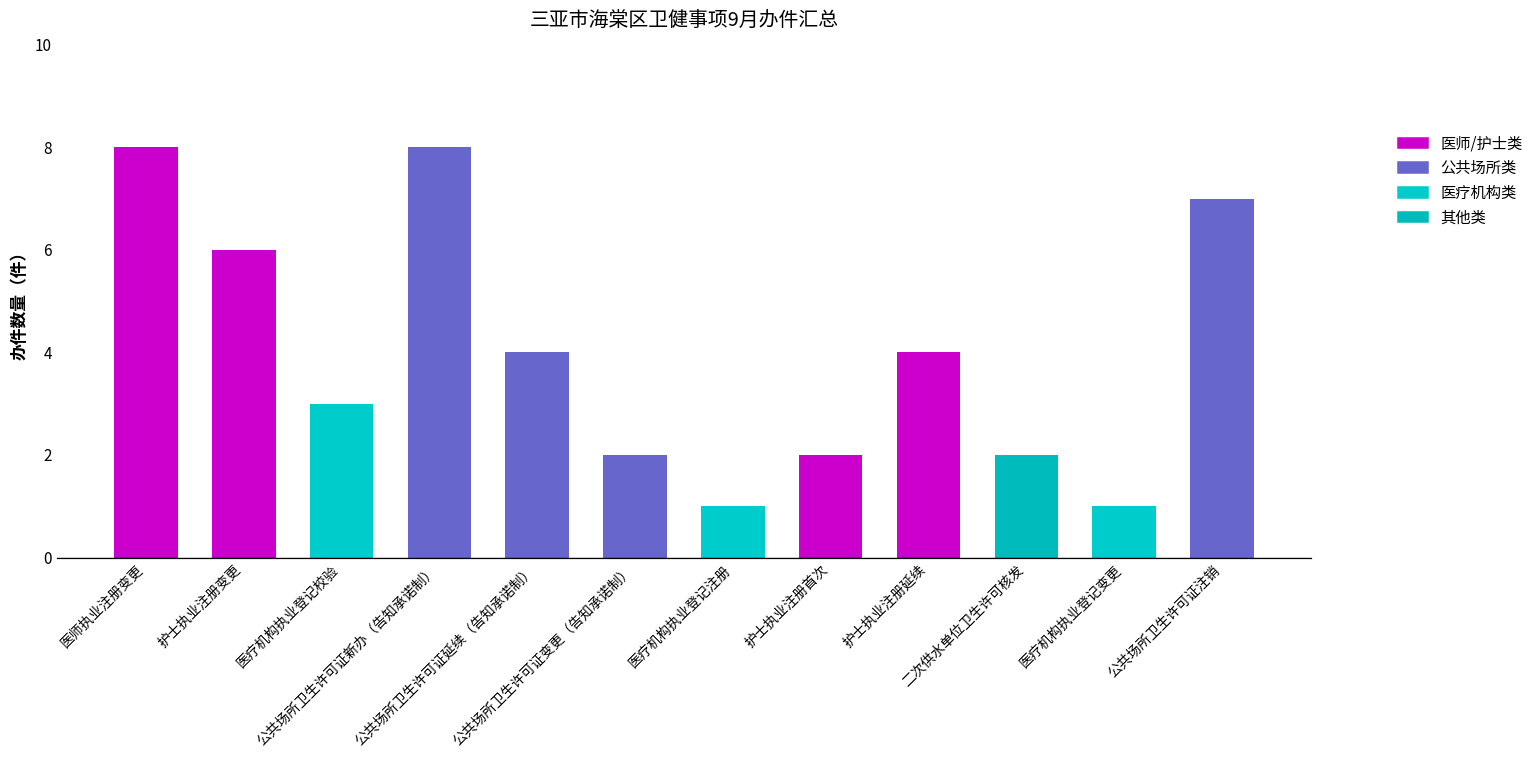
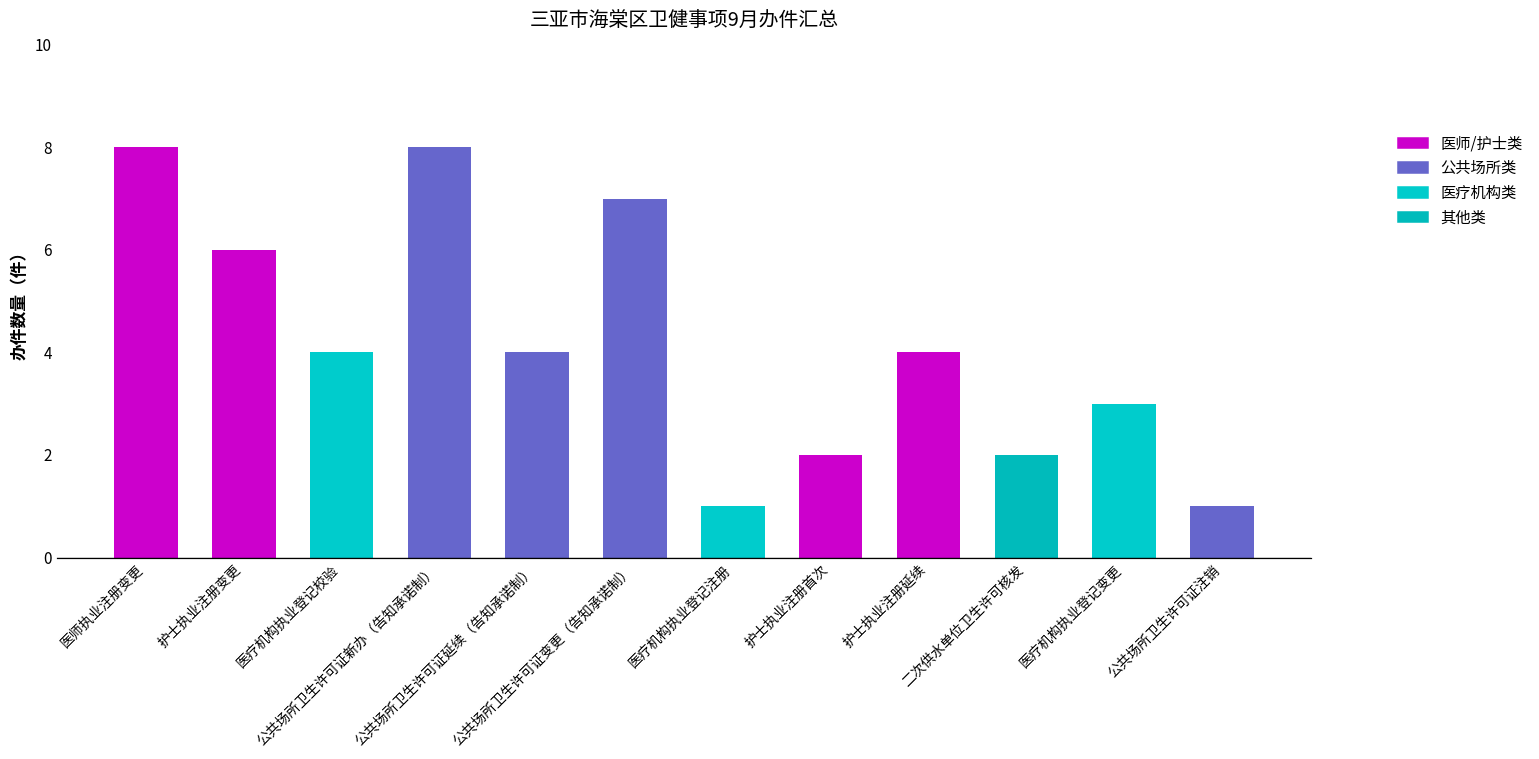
医疗机构执业登记校验: 3 -> 4
公共场所卫生许可证变更（告知承诺制）: 2 -> 7
医疗机构执业登记变更: 1 -> 3
公共场所卫生许可证注销: 7 -> 1
